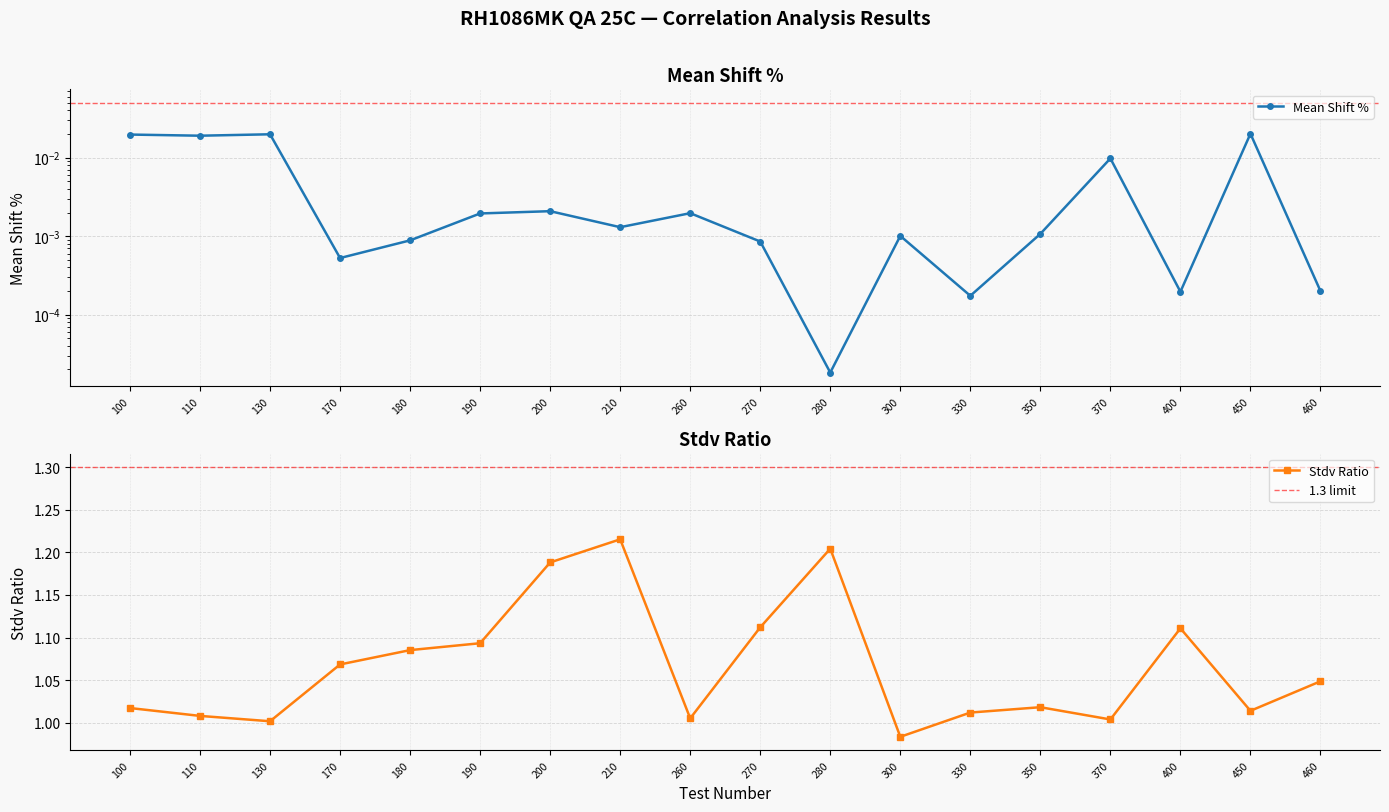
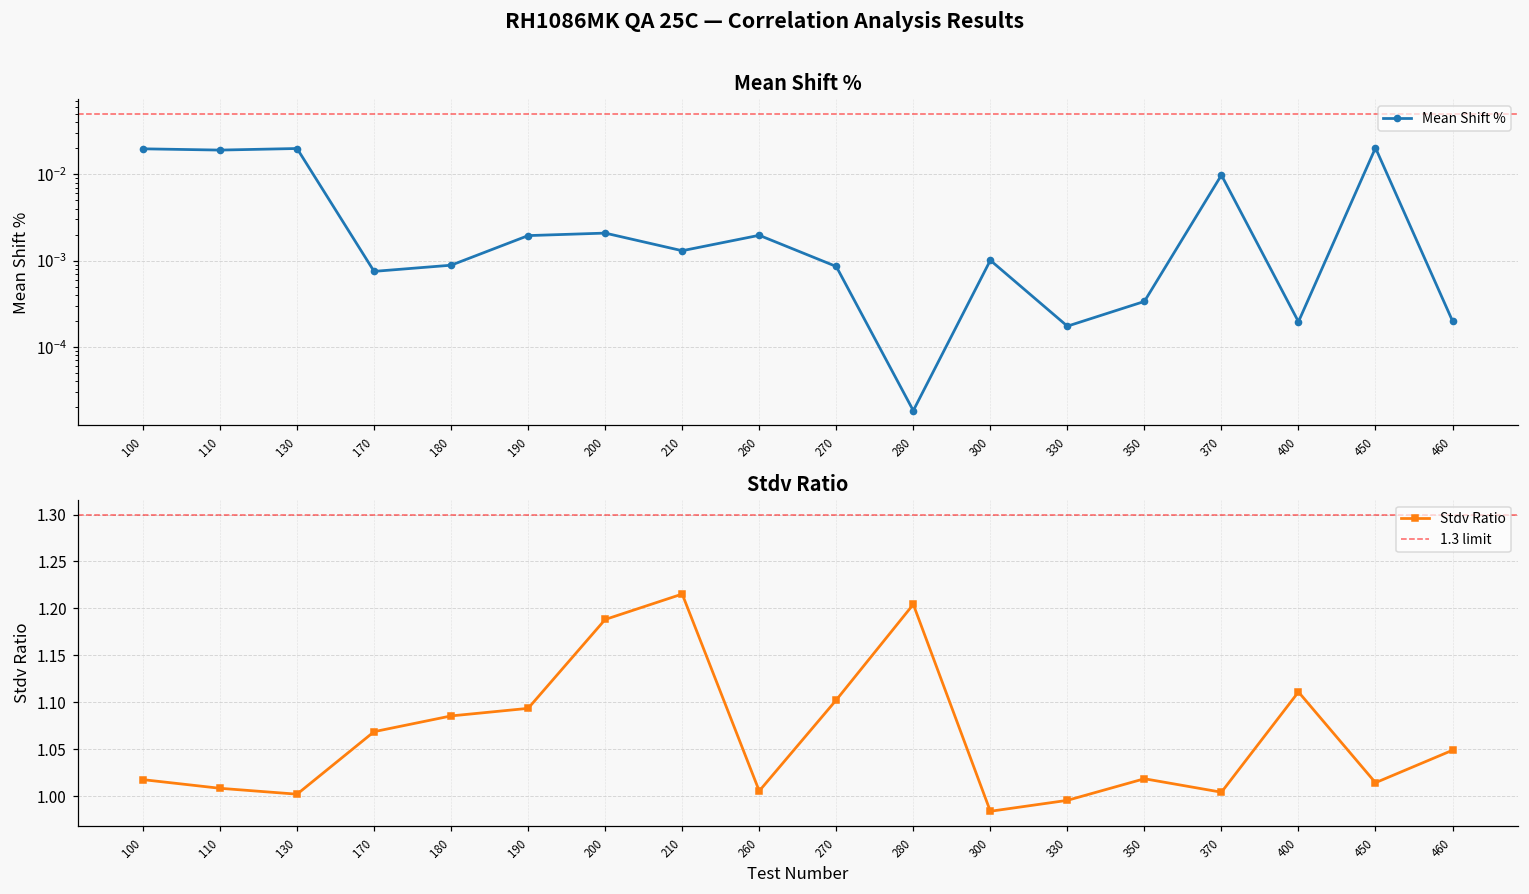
Mean Shift %, 170: 0.0005 -> 0.0007
Mean Shift %, 350: 0.0011 -> 0.00034
Stdv Ratio, 270: 1.11 -> 1.10
Stdv Ratio, 330: 1.01 -> 1.00
